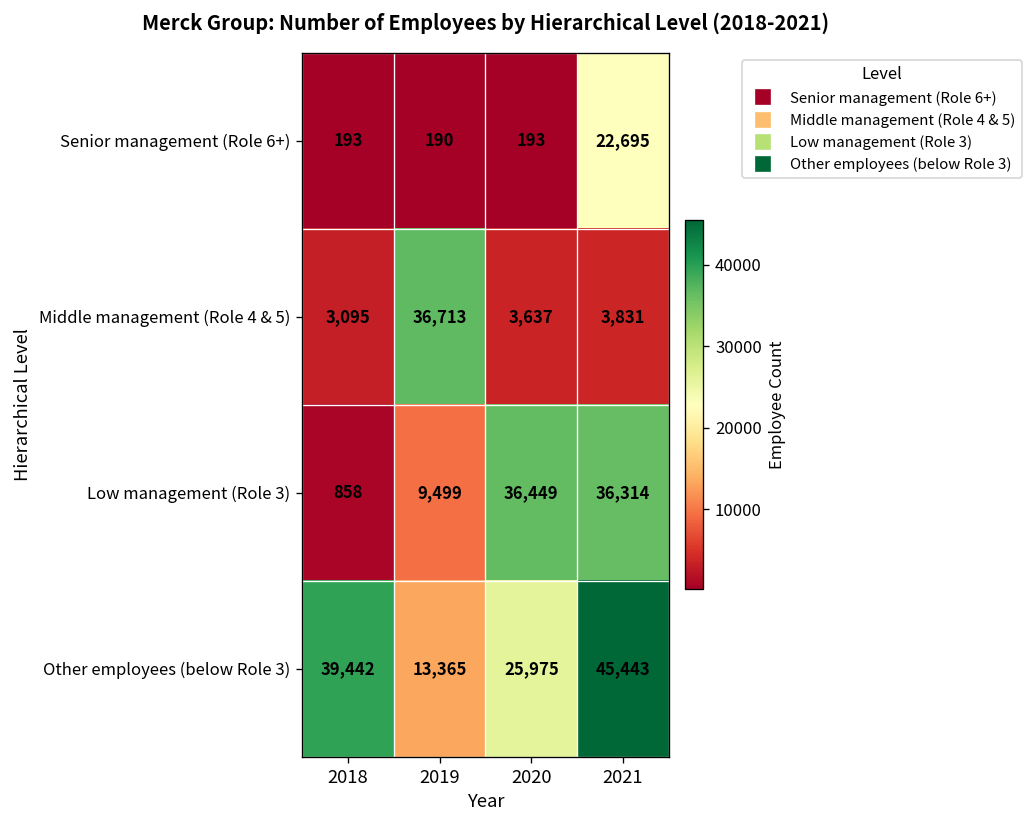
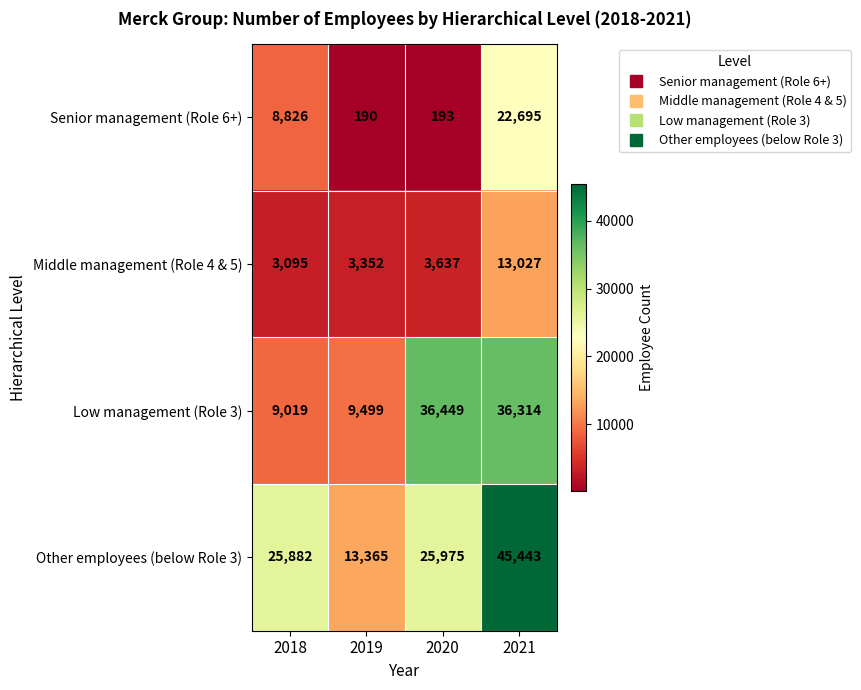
Senior management (Role 6+), 2018: 193 -> 8,826
Middle management (Role 4 & 5), 2019: 36,713 -> 3,352
Middle management (Role 4 & 5), 2021: 3,831 -> 13,027
Low management (Role 3), 2018: 858 -> 9,019
Other employees (below Role 3), 2018: 39,442 -> 25,882
